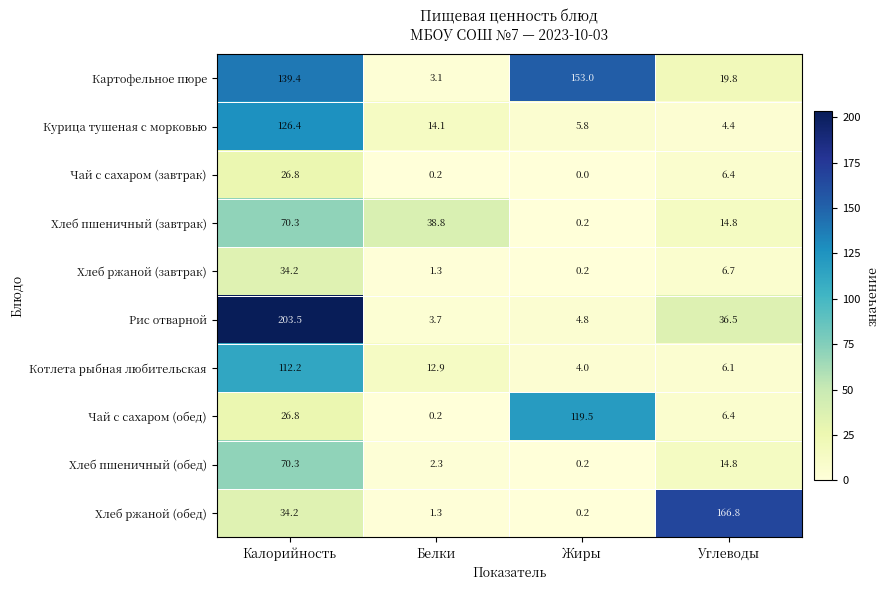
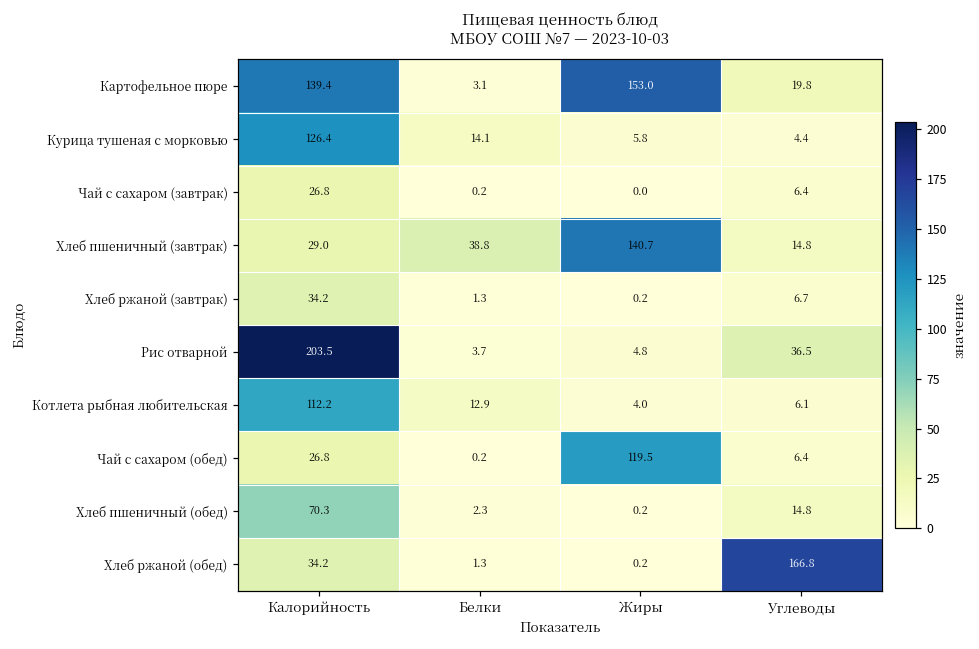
Хлеб пшеничный (завтрак), Калорийность: 70.3 -> 29.0
Хлеб пшеничный (завтрак), Жиры: 0.2 -> 140.7
